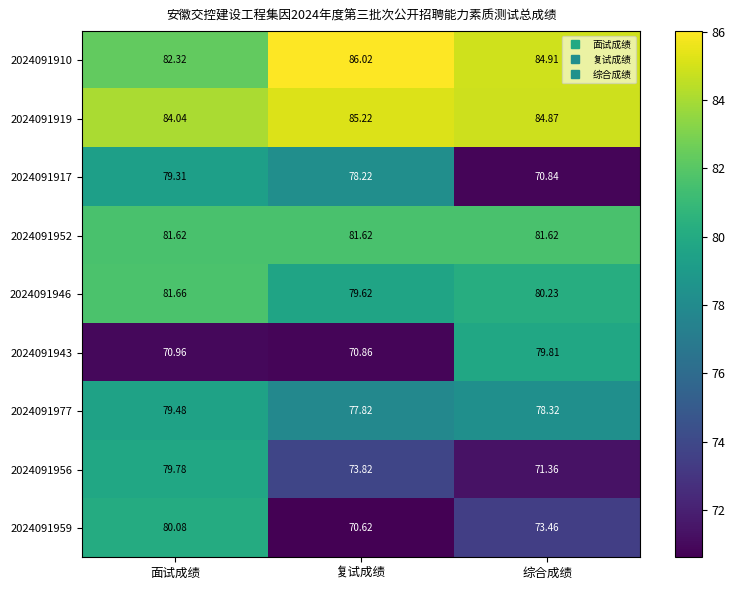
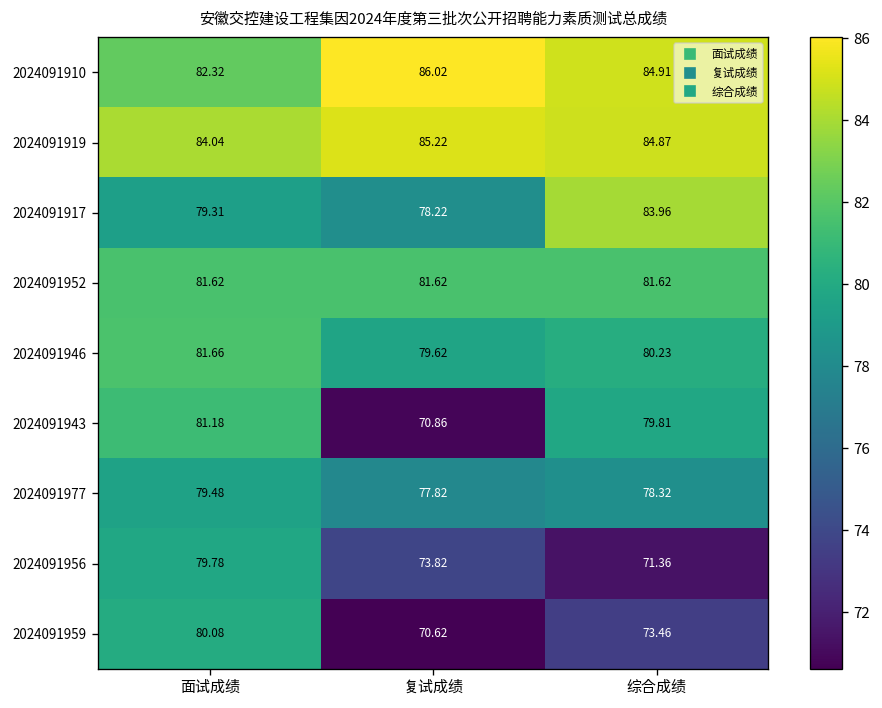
2024091917, 综合成绩: 70.84 -> 83.96
2024091943, 面试成绩: 70.96 -> 81.18
